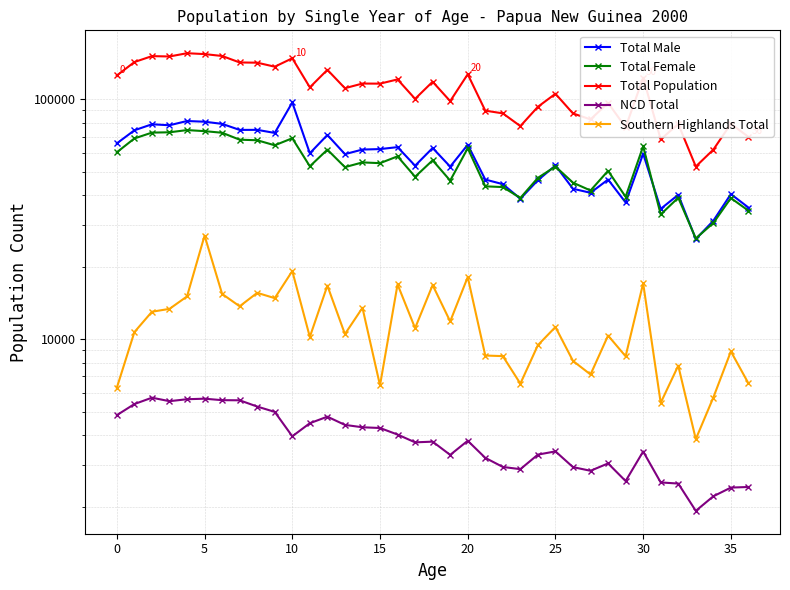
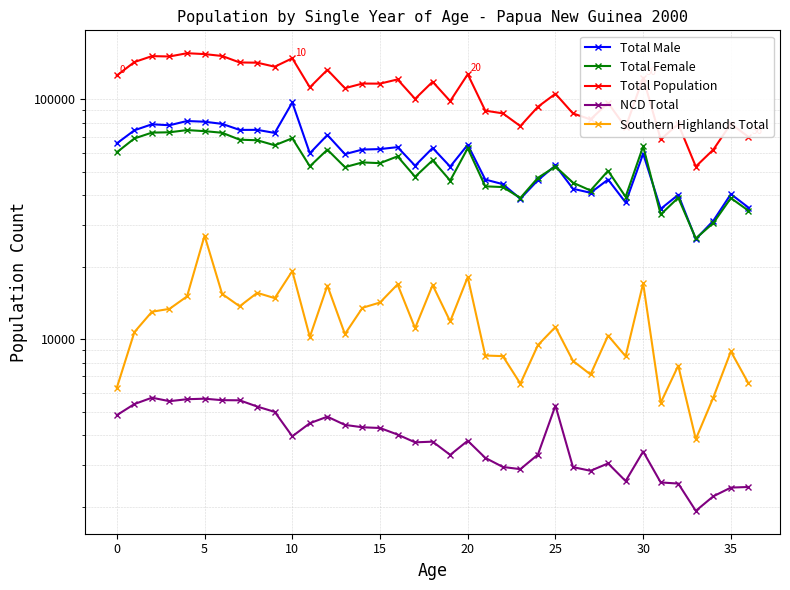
Southern Highlands Total, 15: 6400 -> 14000
NCD Total, 25: 3400 -> 5300
